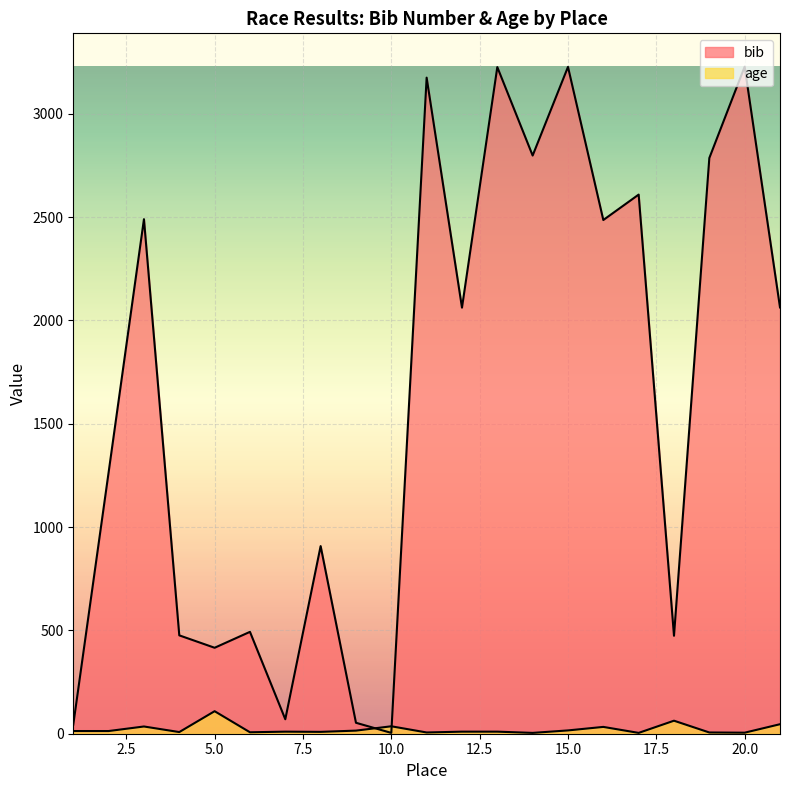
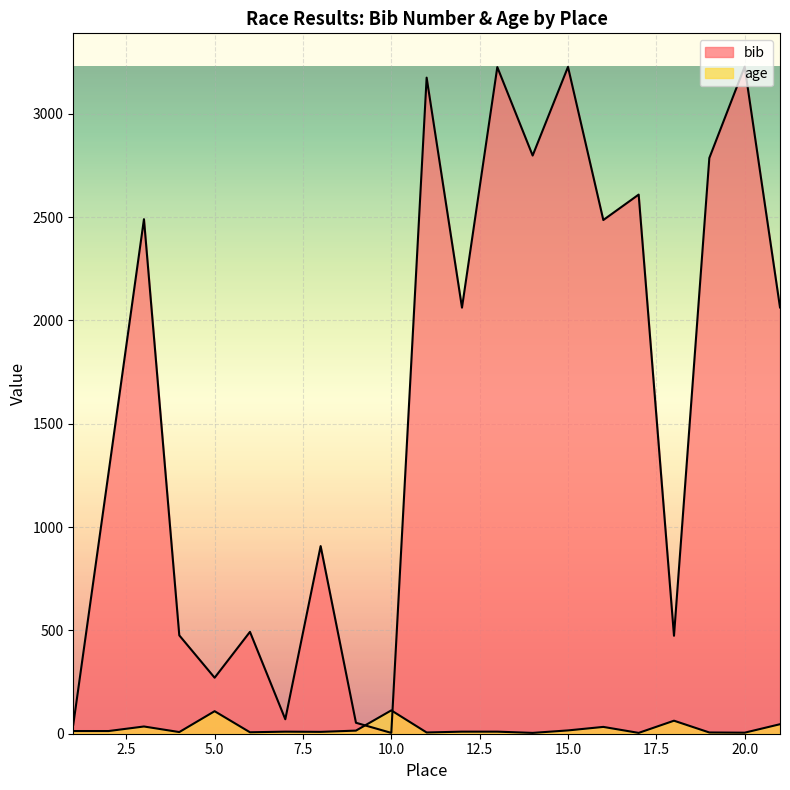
bib, 5.0: 420 -> 270
age, 10.0: 40 -> 110
